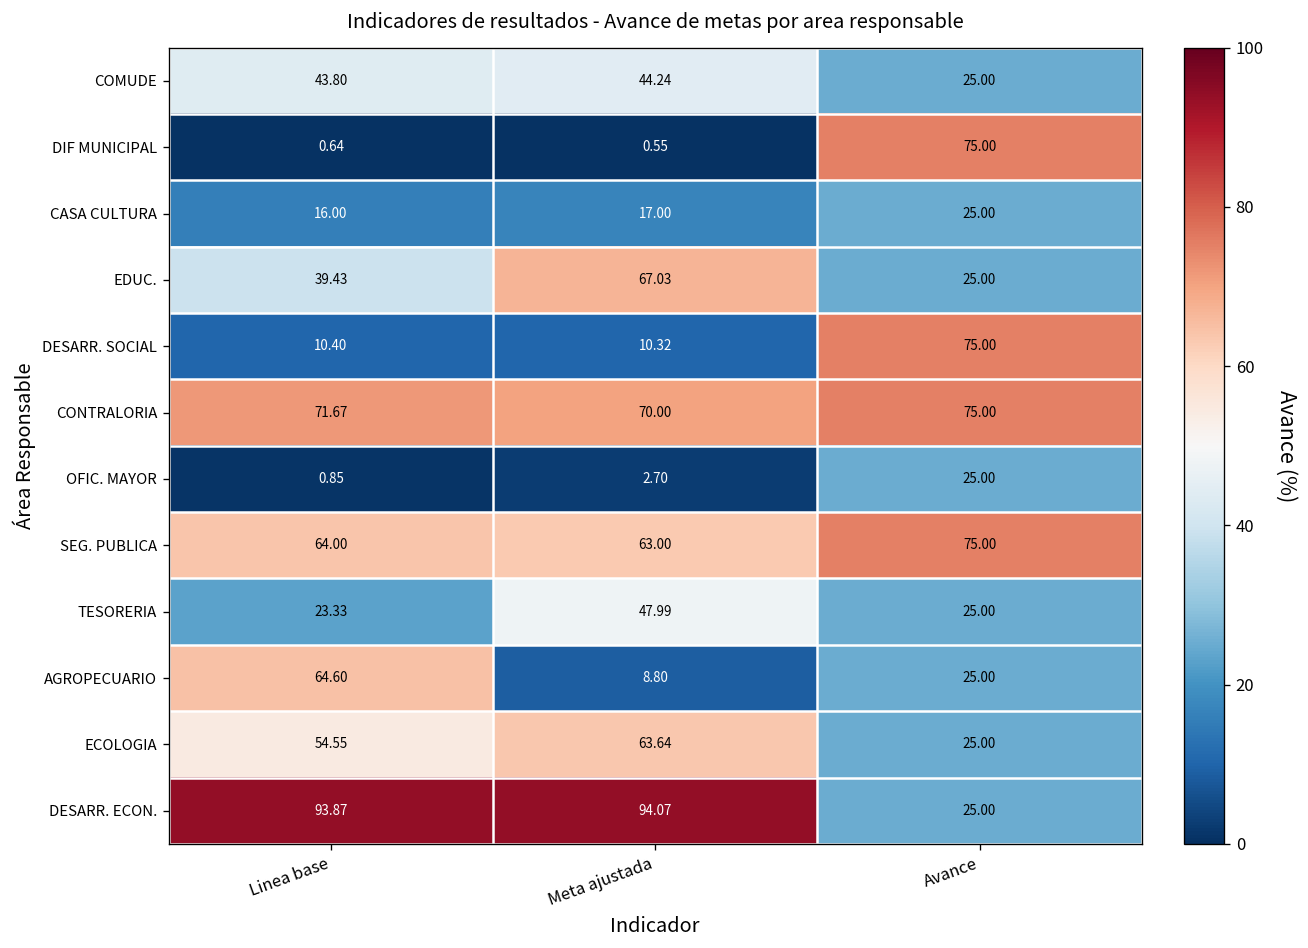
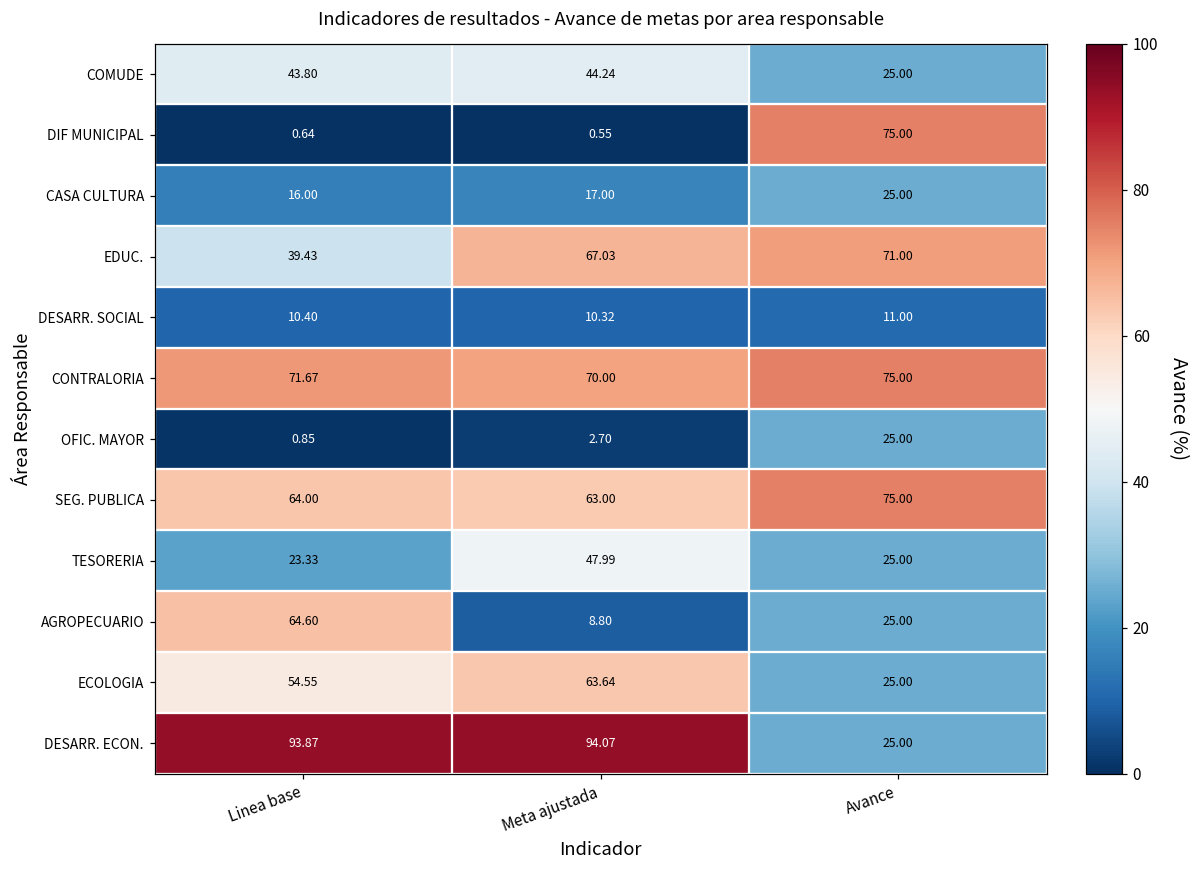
EDUC., Avance: 25.00 -> 71.00
DESARR. SOCIAL, Avance: 75.00 -> 11.00
